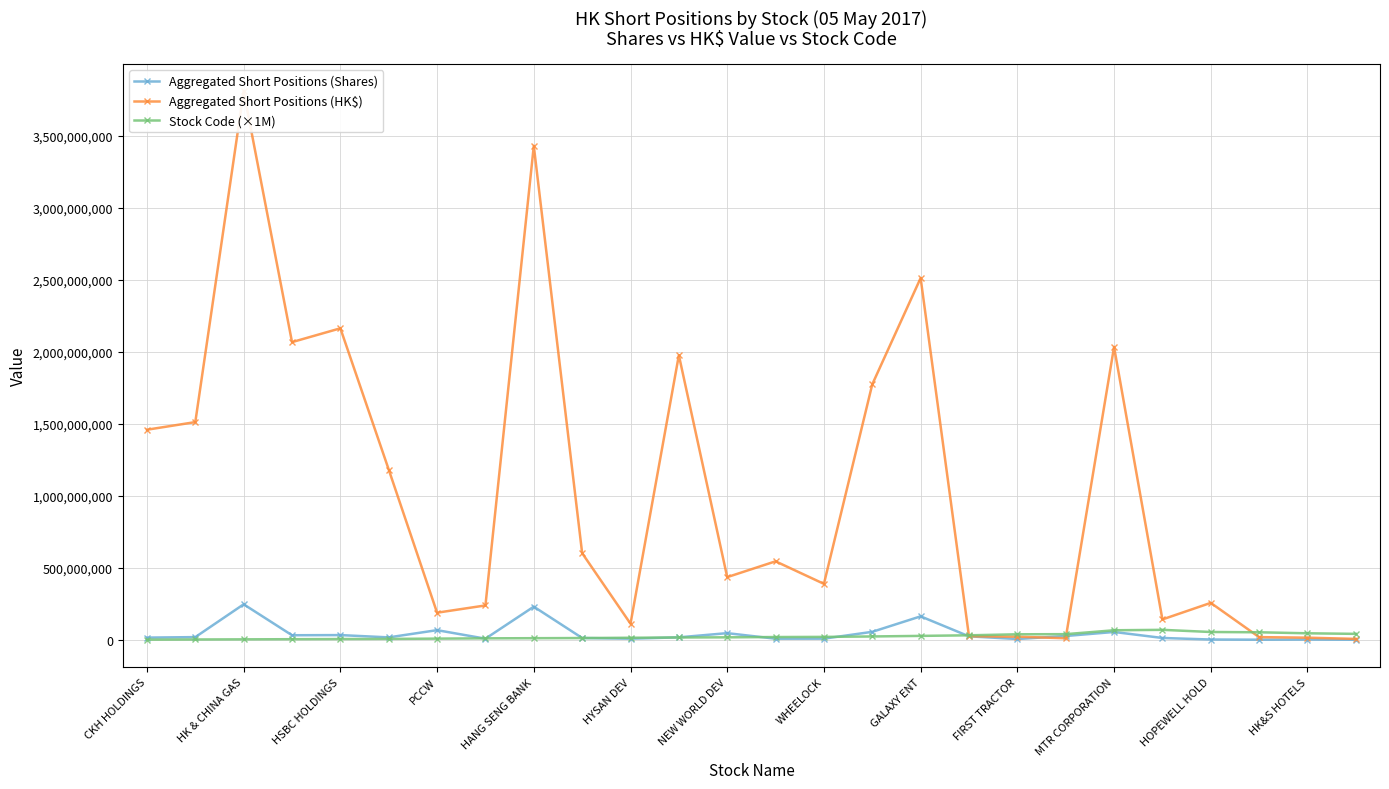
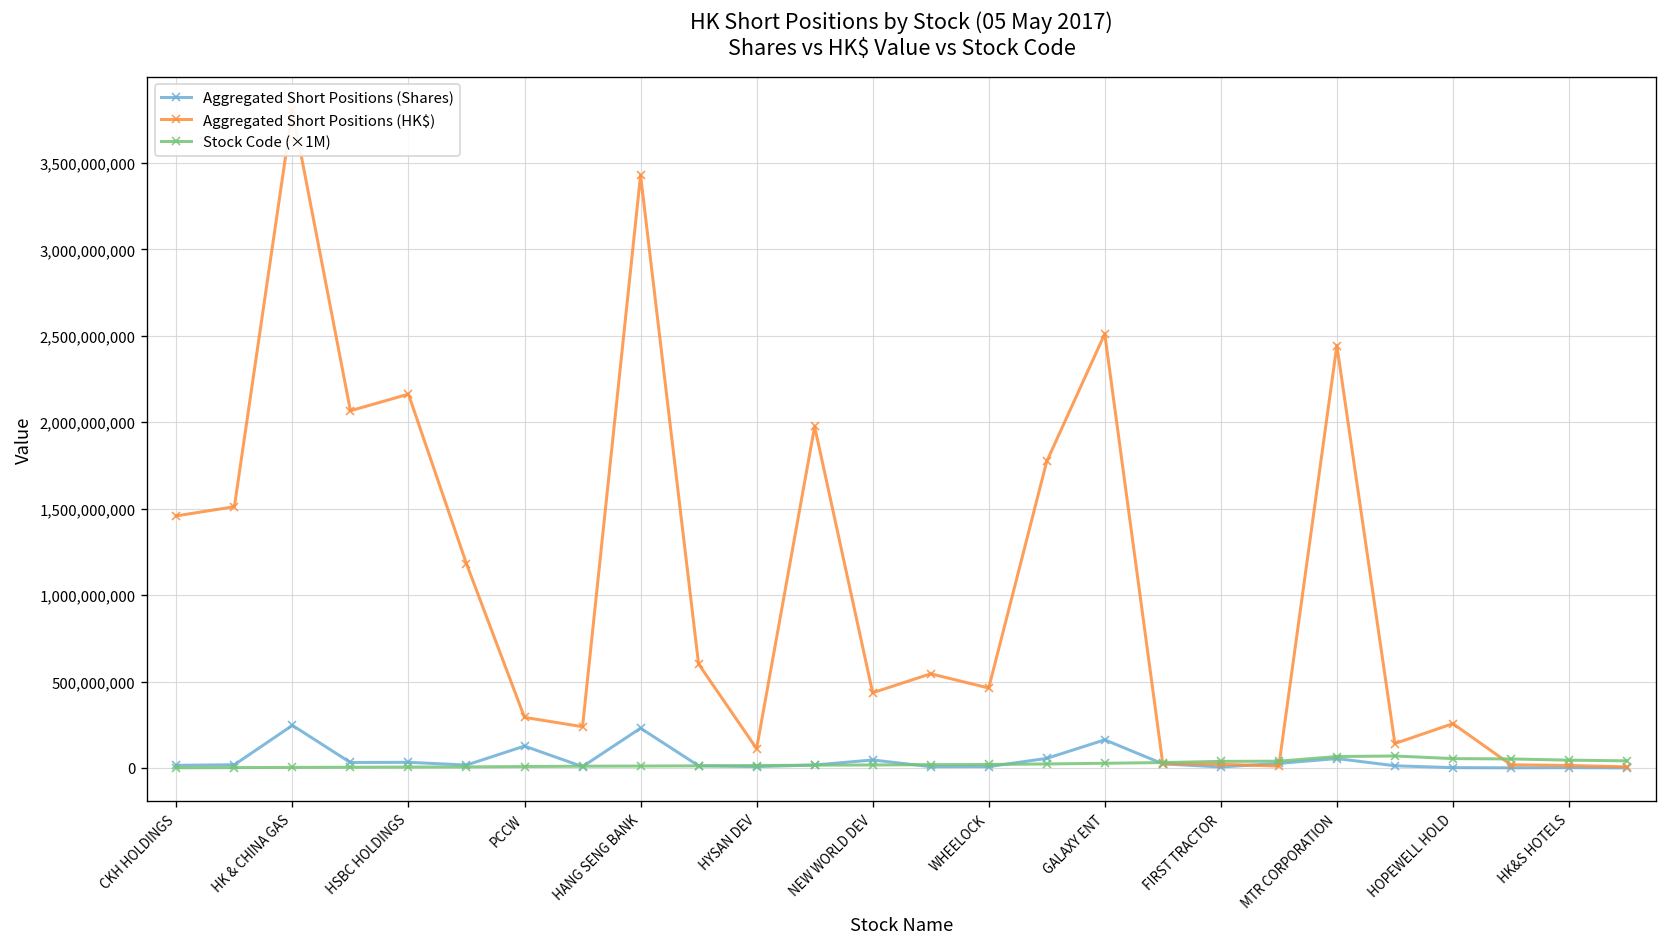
Aggregated Short Positions (Shares), PCCW: 70,000,000 -> 130,000,000
Aggregated Short Positions (HK$), PCCW: 190,000,000 -> 290,000,000
Aggregated Short Positions (HK$), WHEELOCK: 390,000,000 -> 460,000,000
Aggregated Short Positions (HK$), MTR CORPORATION: 2,030,000,000 -> 2,440,000,000
